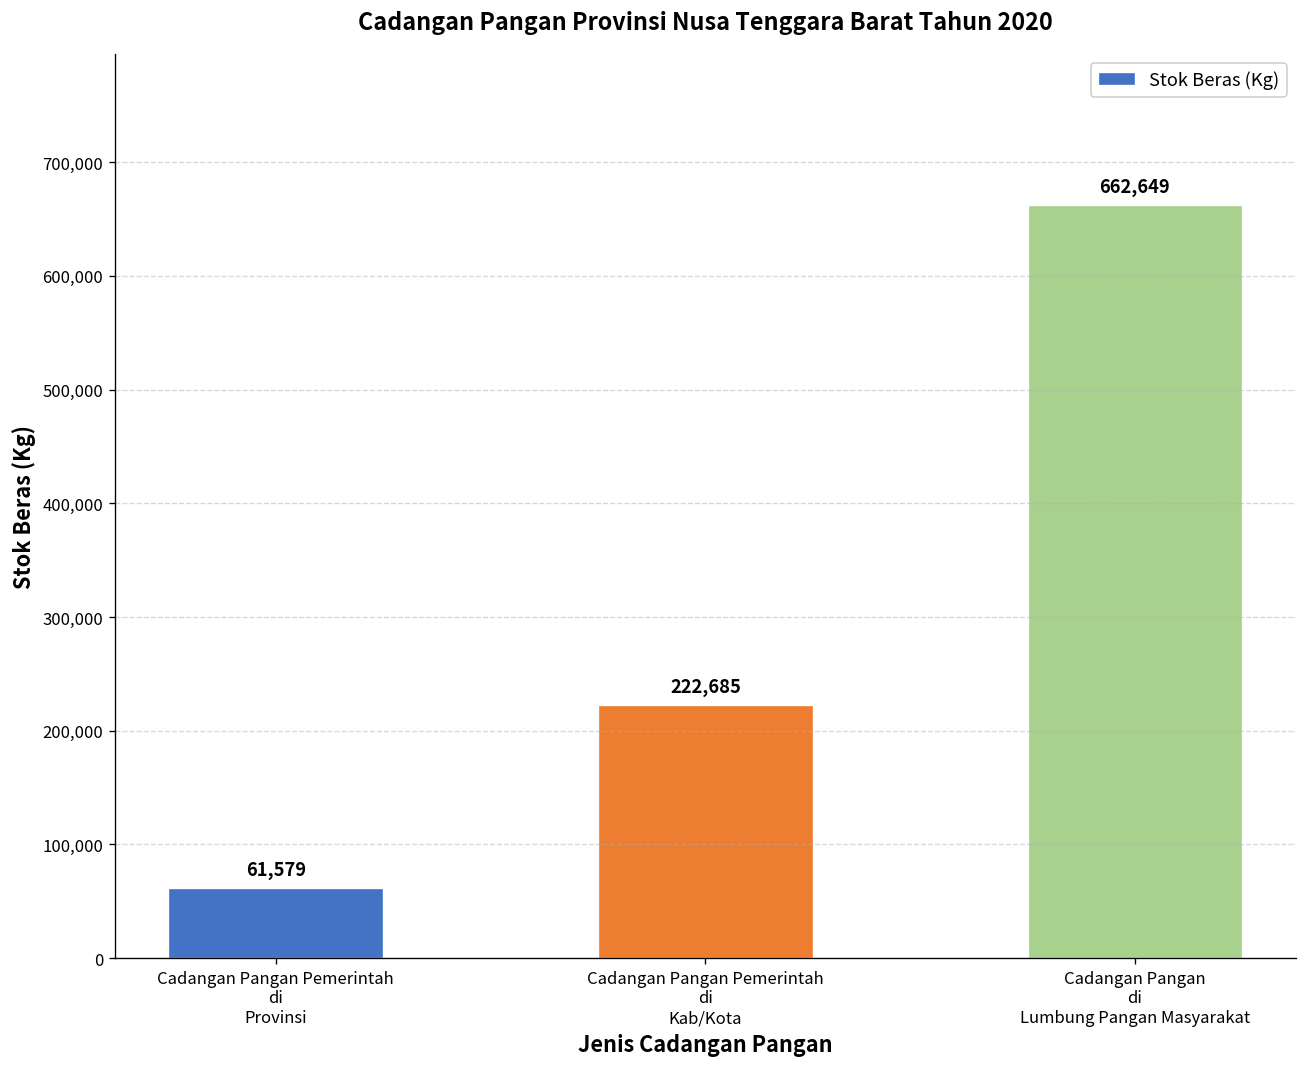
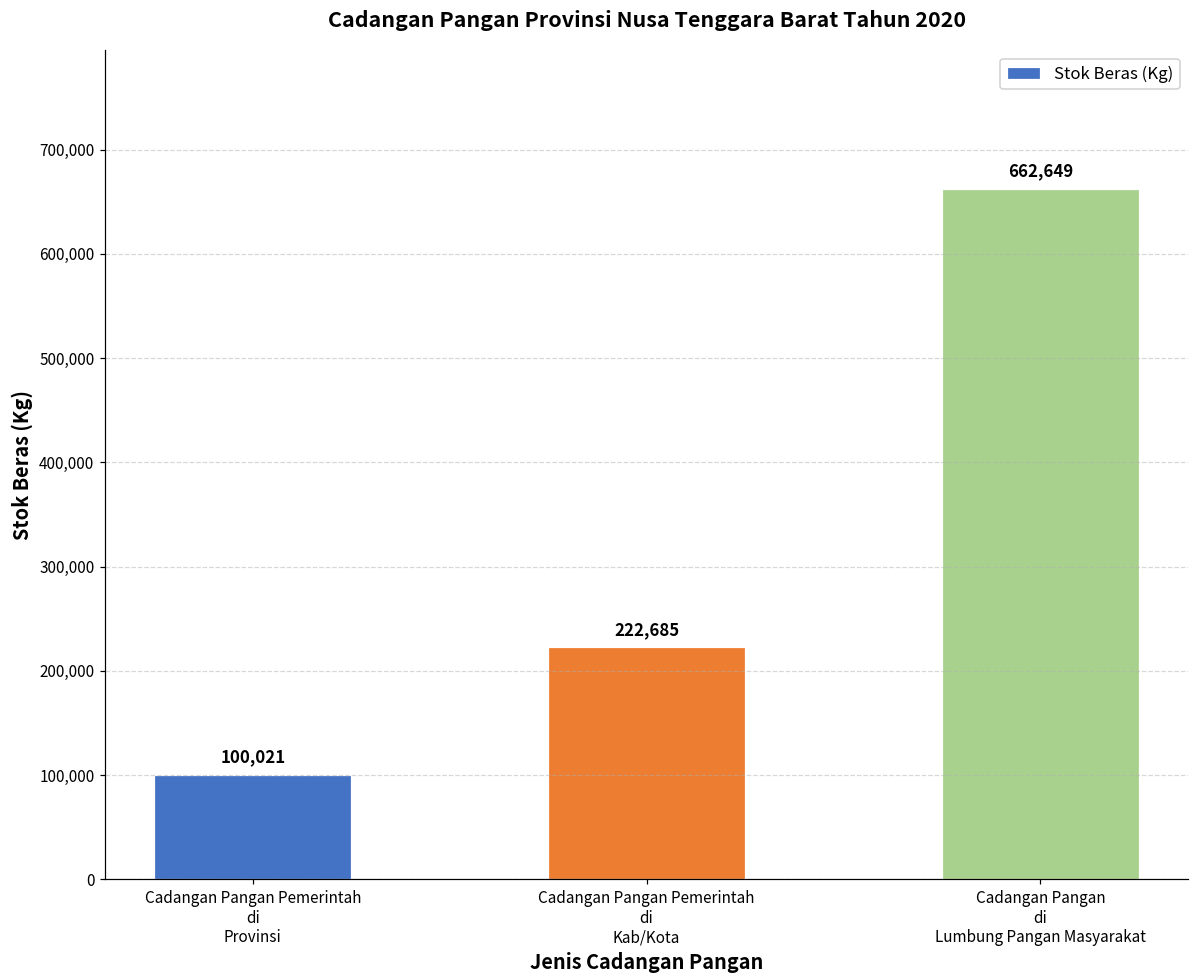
Cadangan Pangan Pemerintah di Provinsi: 61,579 -> 100,021
